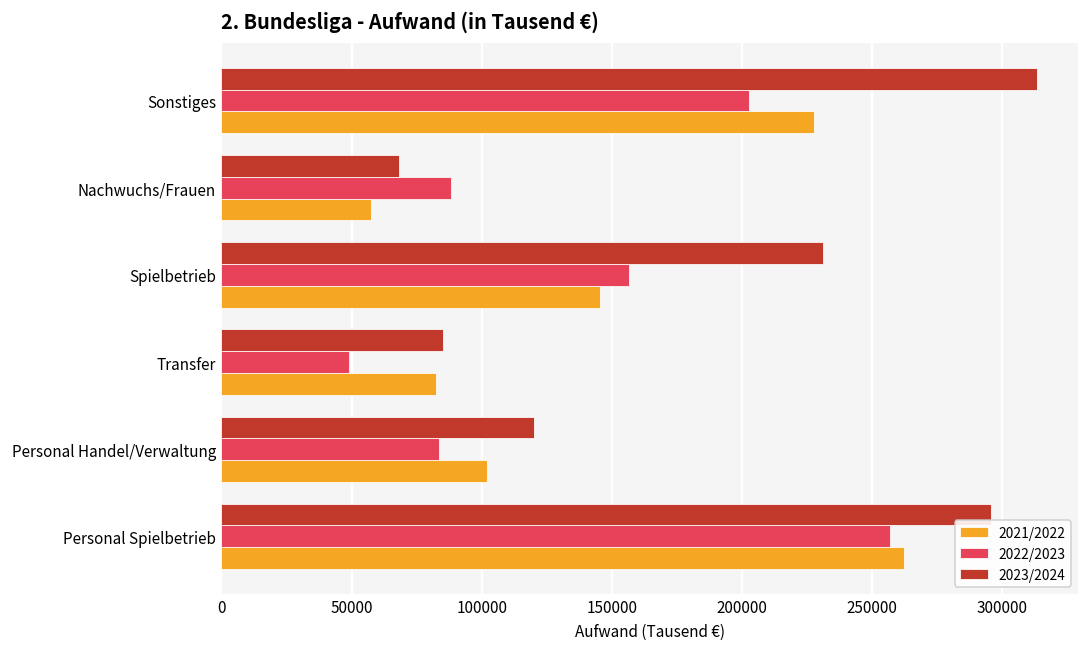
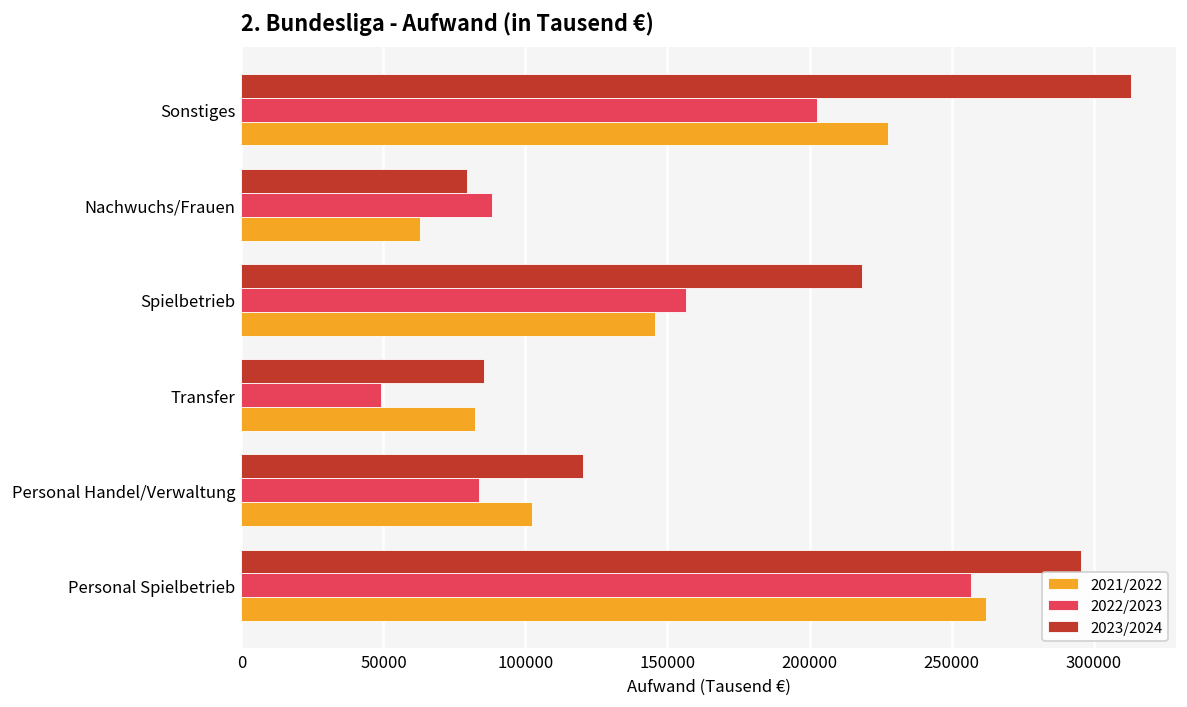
2023/2024, Nachwuchs/Frauen: 68000 -> 79000
2021/2022, Nachwuchs/Frauen: 57000 -> 63000
2023/2024, Spielbetrieb: 231000 -> 219000
